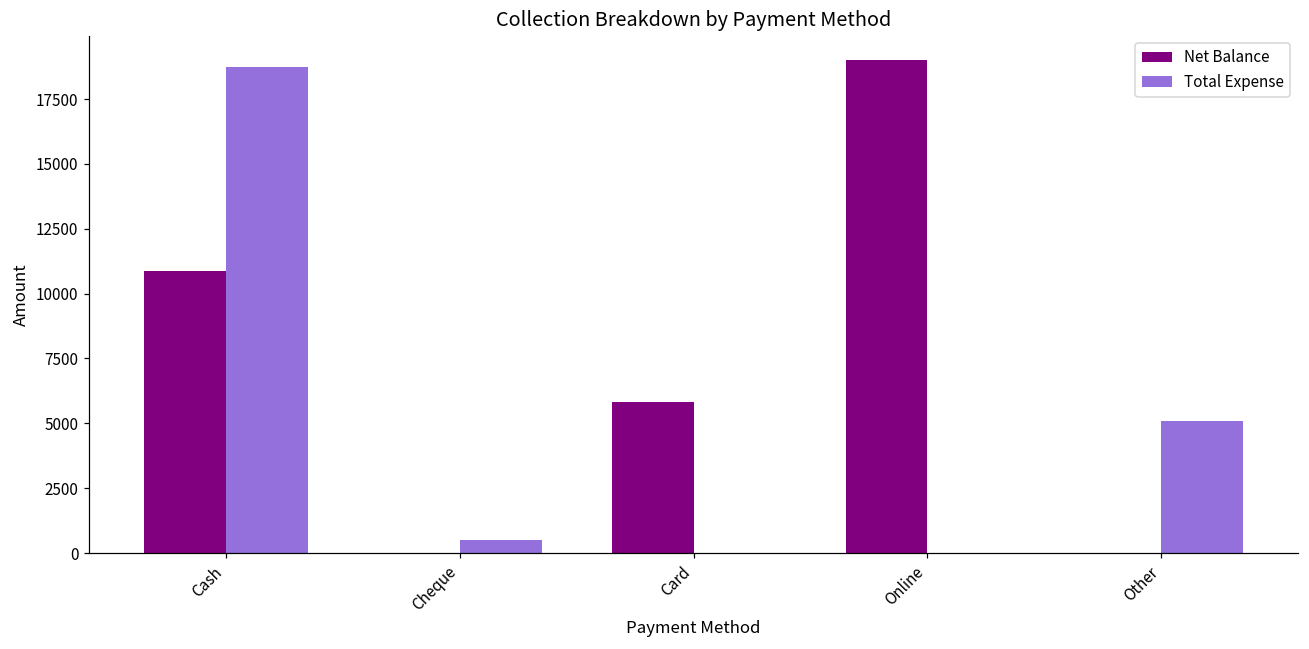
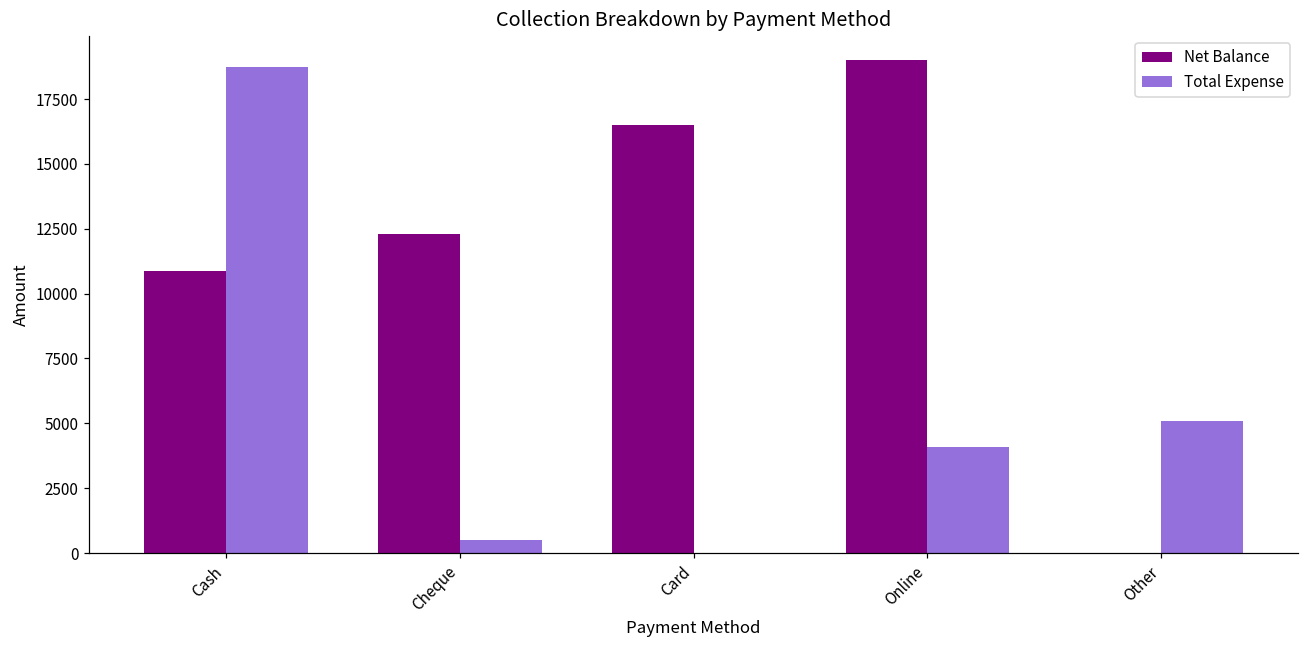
Net Balance, Cheque: 0 -> 12300
Net Balance, Card: 5800 -> 16500
Total Expense, Online: 0 -> 4100
